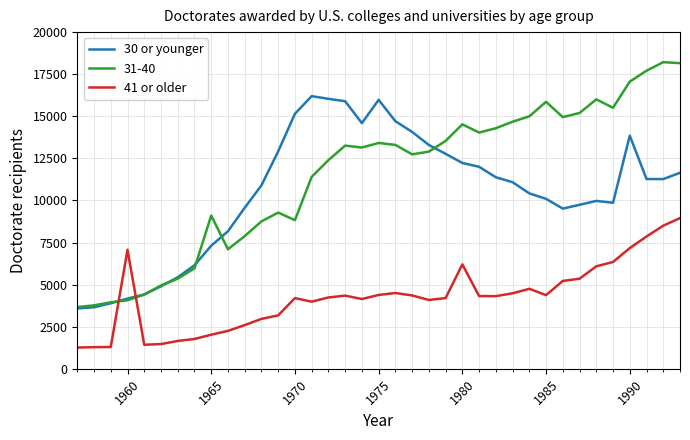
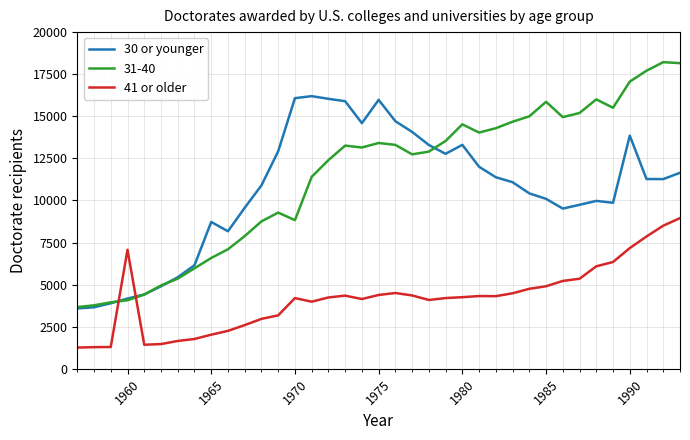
30 or younger, 1965: 7300 -> 8700
31-40, 1965: 9100 -> 6600
30 or younger, 1970: 15100 -> 16100
30 or younger, 1980: 12200 -> 13300
41 or older, 1980: 6200 -> 4300
41 or older, 1985: 4400 -> 4900
